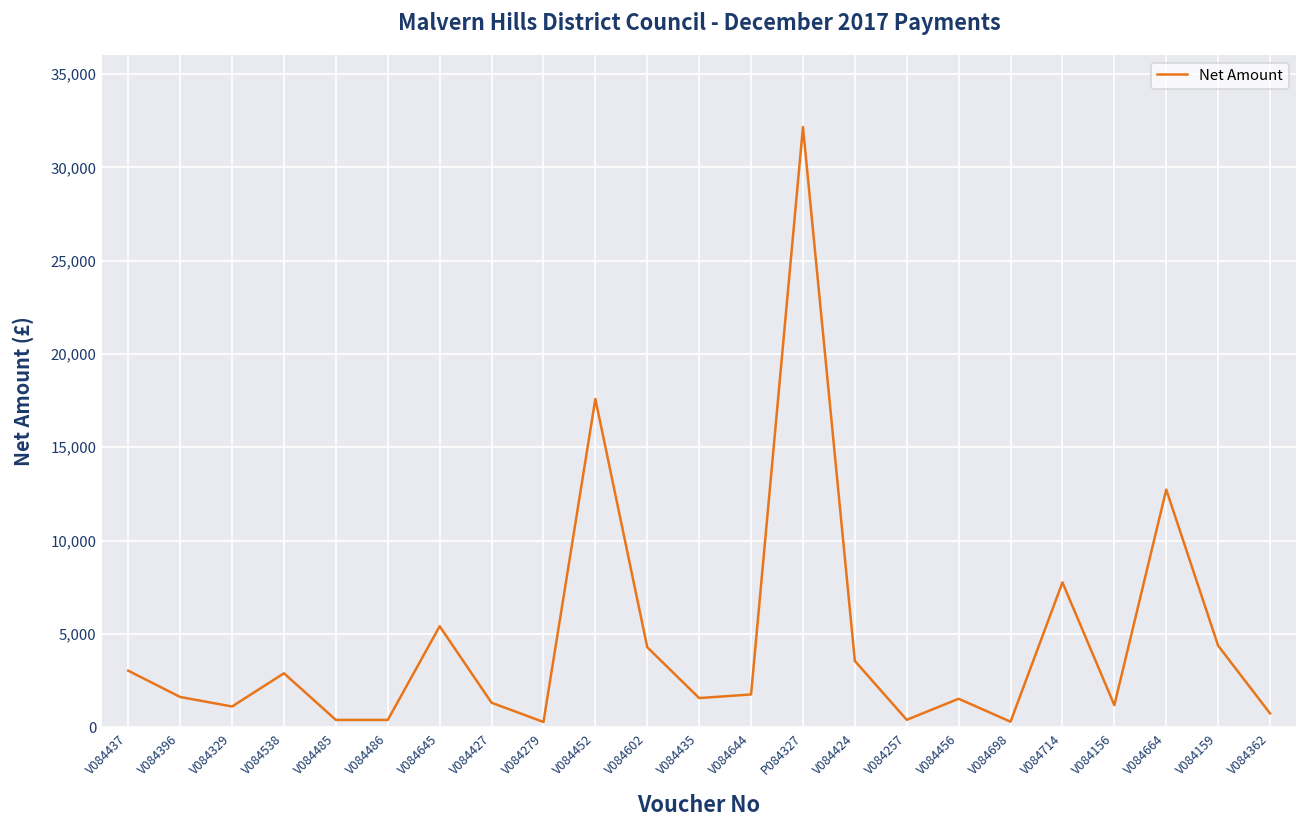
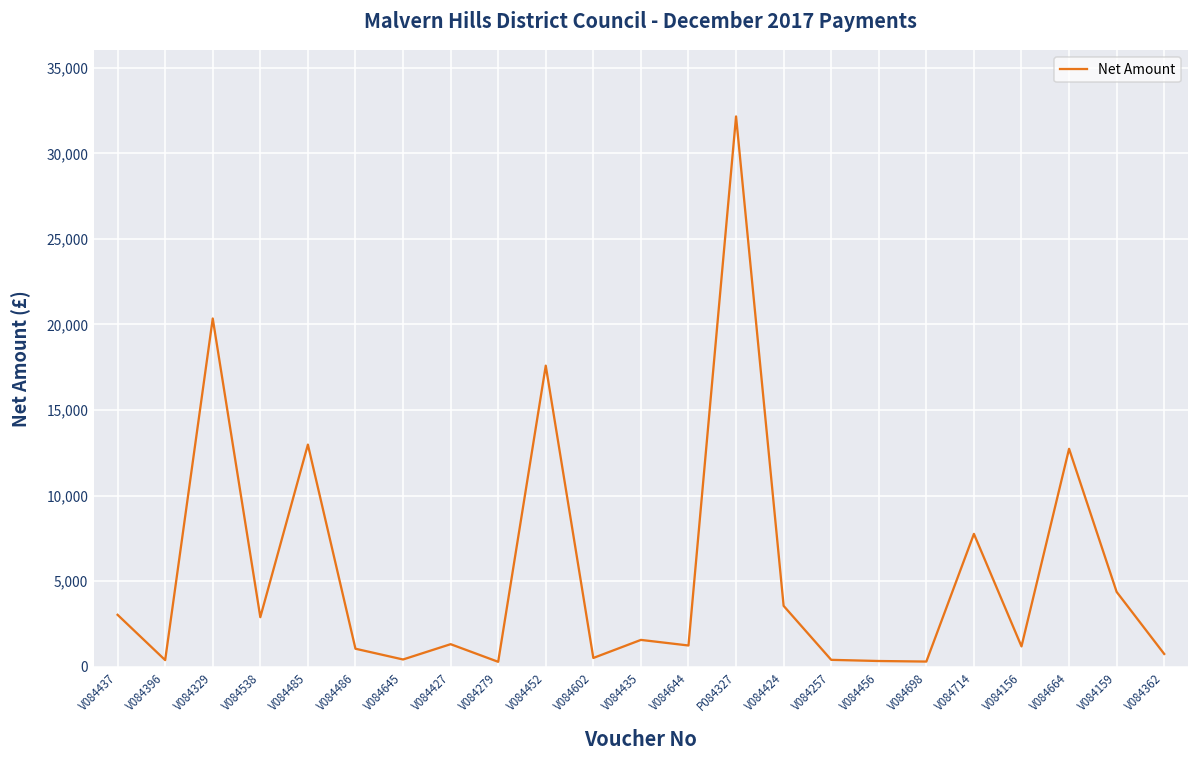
V084396: 1,600 -> 400
V084329: 1,100 -> 20,400
V084485: 400 -> 13,000
V084486: 400 -> 1,000
V084645: 5,400 -> 400
V084602: 4,300 -> 500
V084644: 1,800 -> 1,200
V084456: 1,500 -> 300
